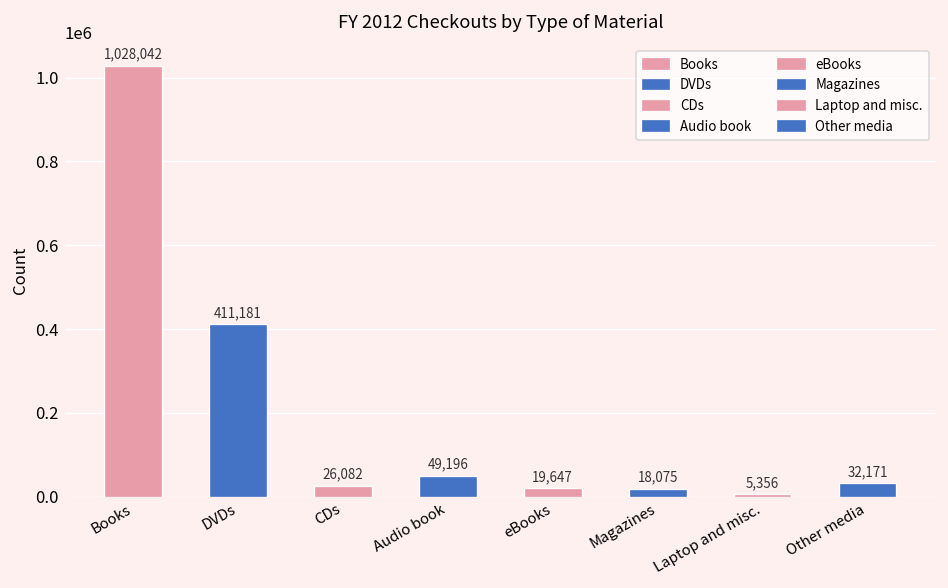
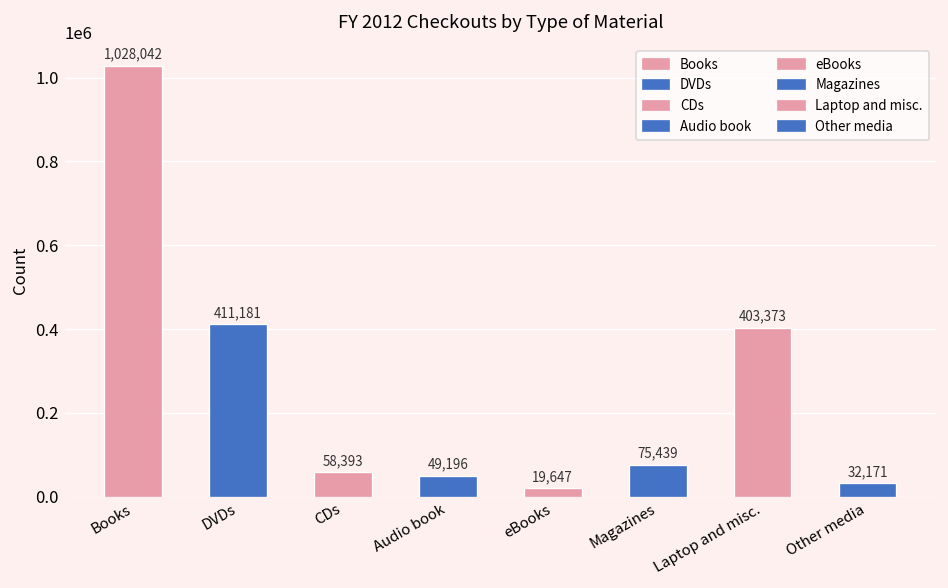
CDs: 26,082 -> 58,393
Magazines: 18,075 -> 75,439
Laptop and misc.: 5,356 -> 403,373
